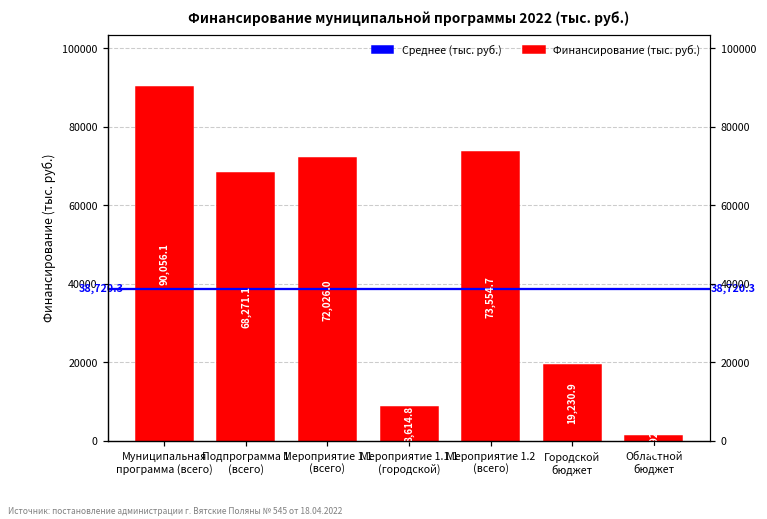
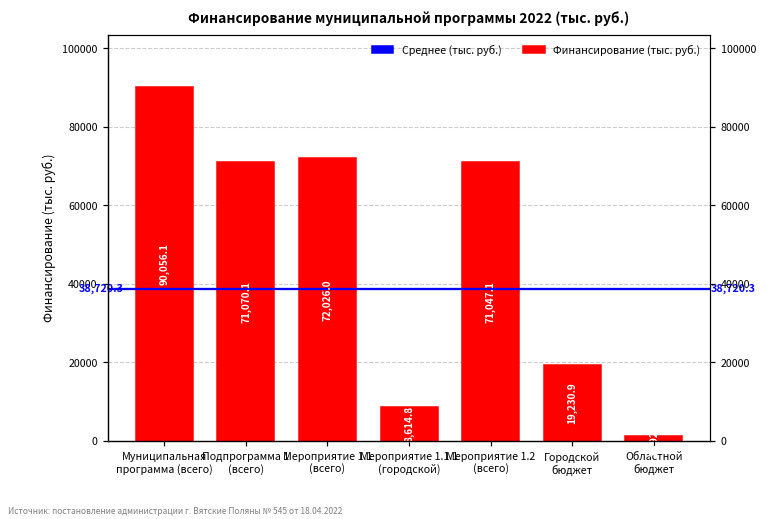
Подпрограмма 1 (всего): 68,271.1 -> 71,070.1
Мероприятие 1.2 (всего): 73,554.7 -> 71,047.1
